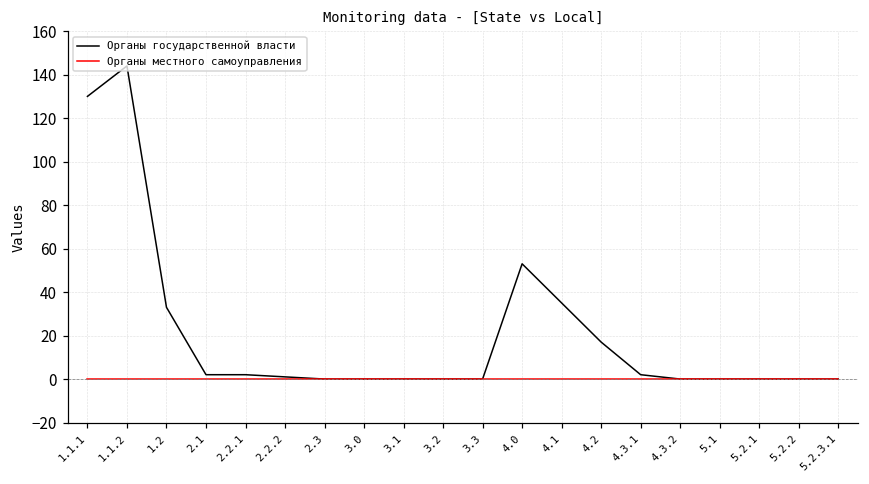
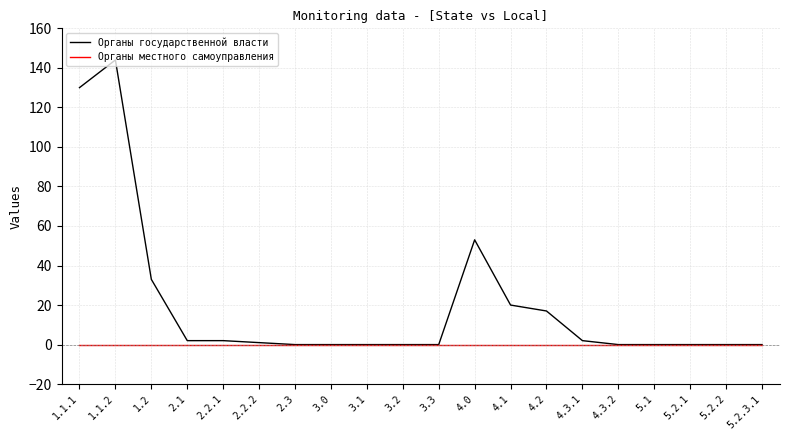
Органы государственной власти, 4.1: 35 -> 20
